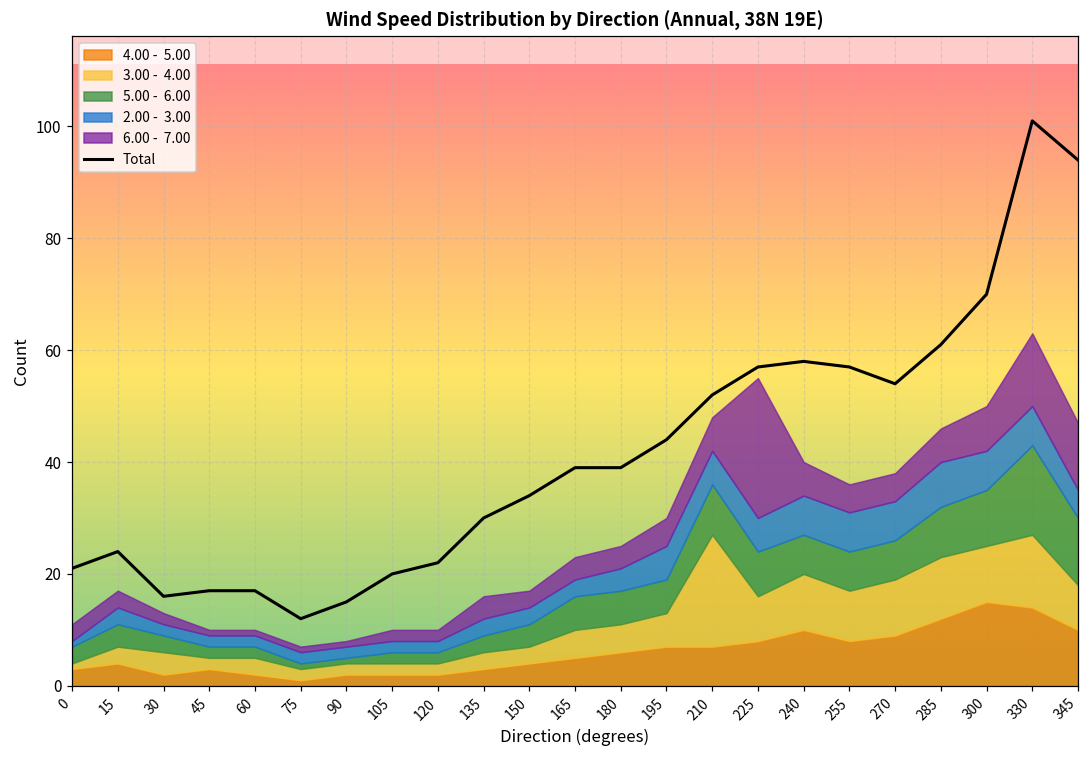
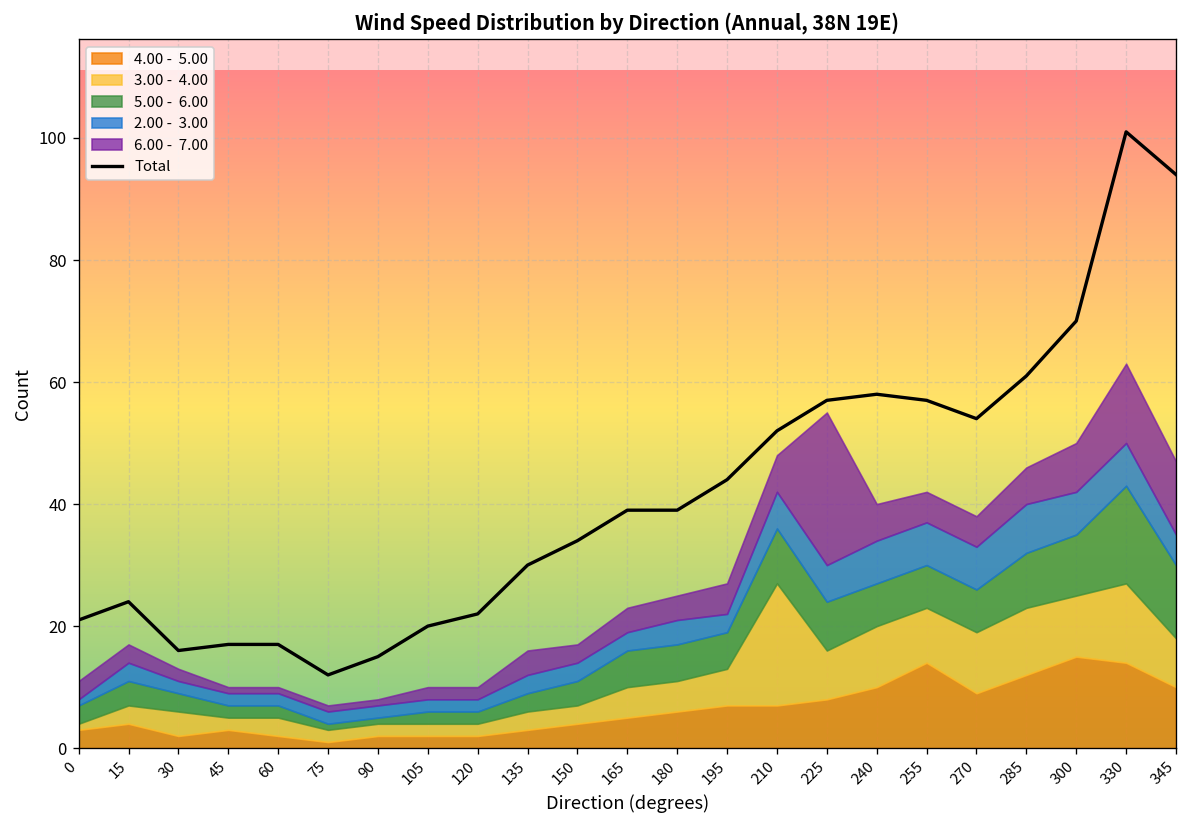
2.00 - 3.00, 195: 6 -> 3
4.00 - 5.00, 255: 8 -> 14
